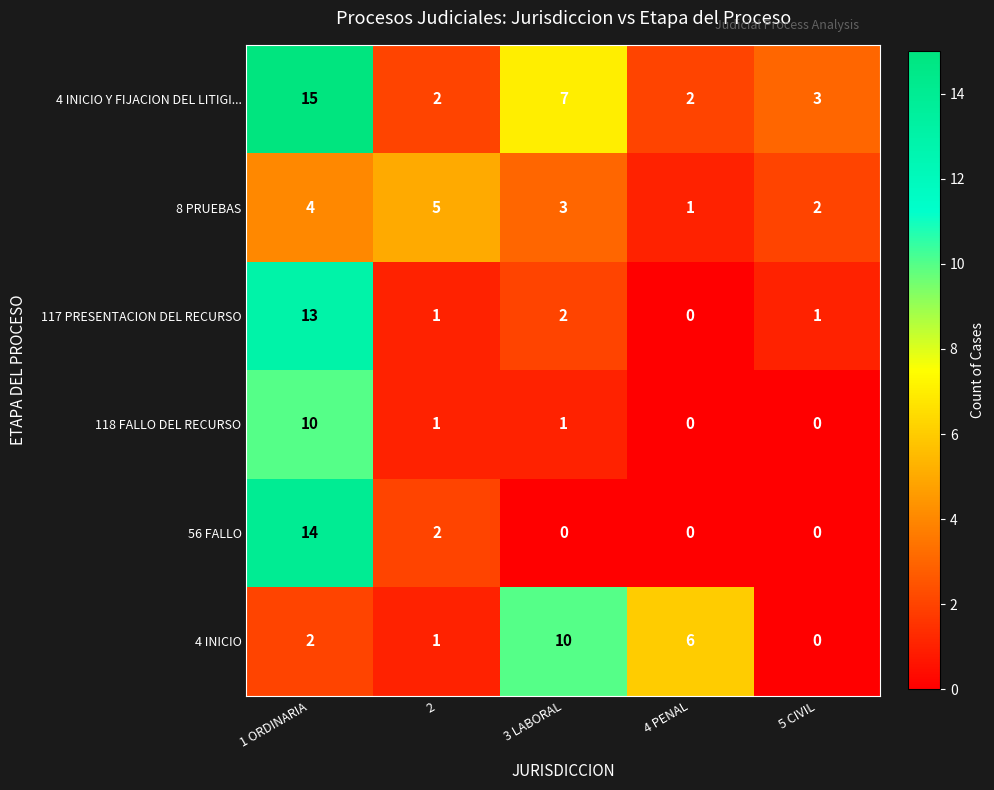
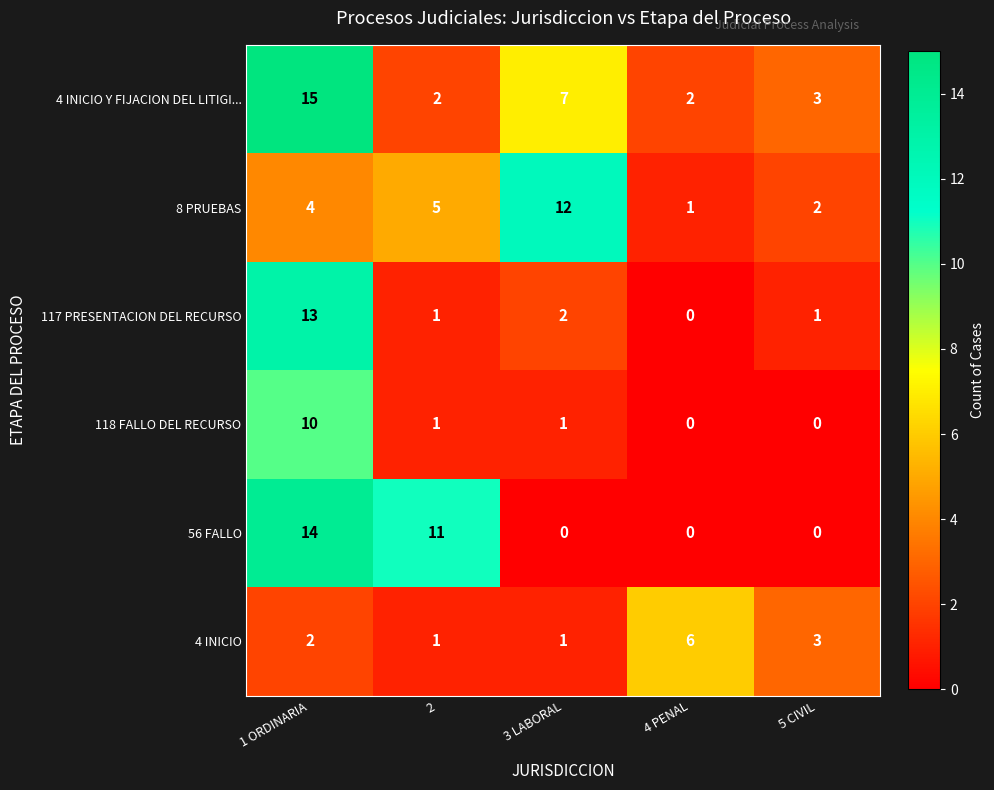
8 PRUEBAS, 3 LABORAL: 3 -> 12
56 FALLO, 2: 2 -> 11
4 INICIO, 3 LABORAL: 10 -> 1
4 INICIO, 5 CIVIL: 0 -> 3
